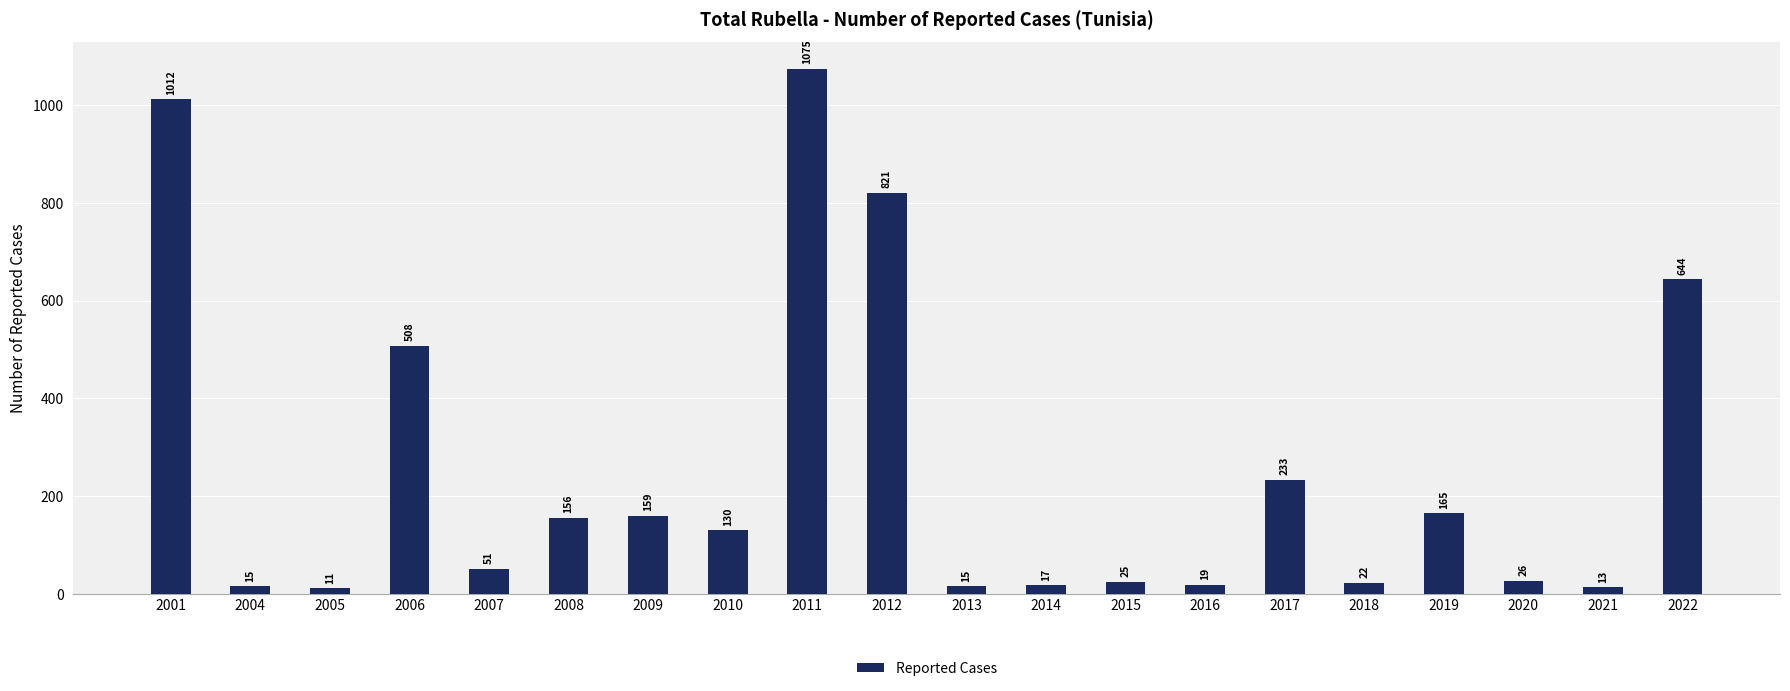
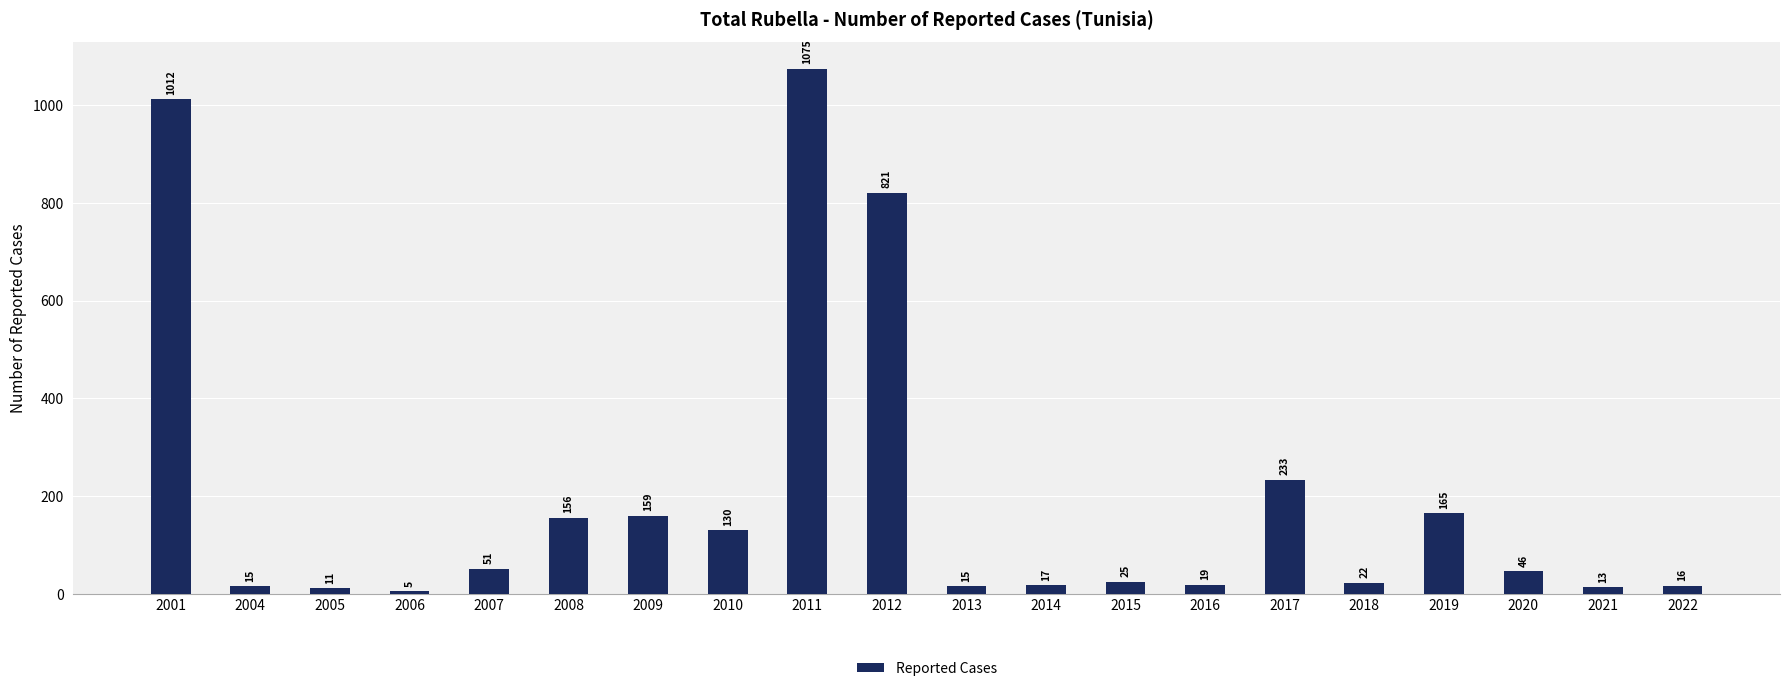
2006: 508 -> 5
2020: 26 -> 46
2022: 644 -> 16
